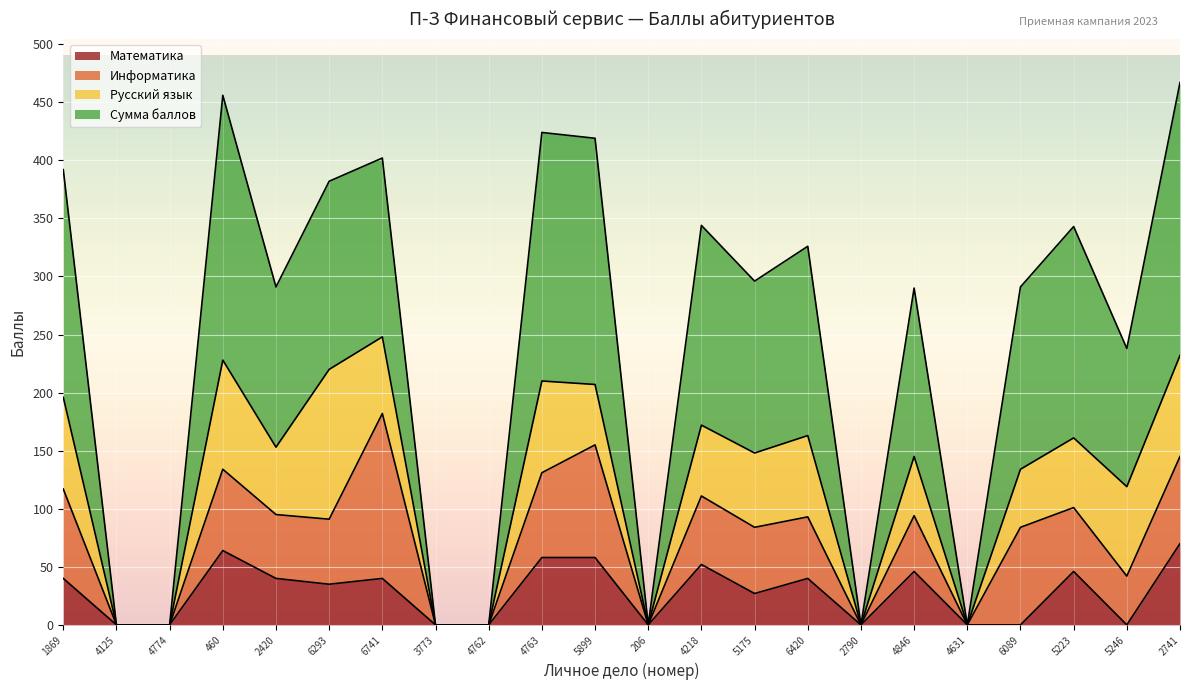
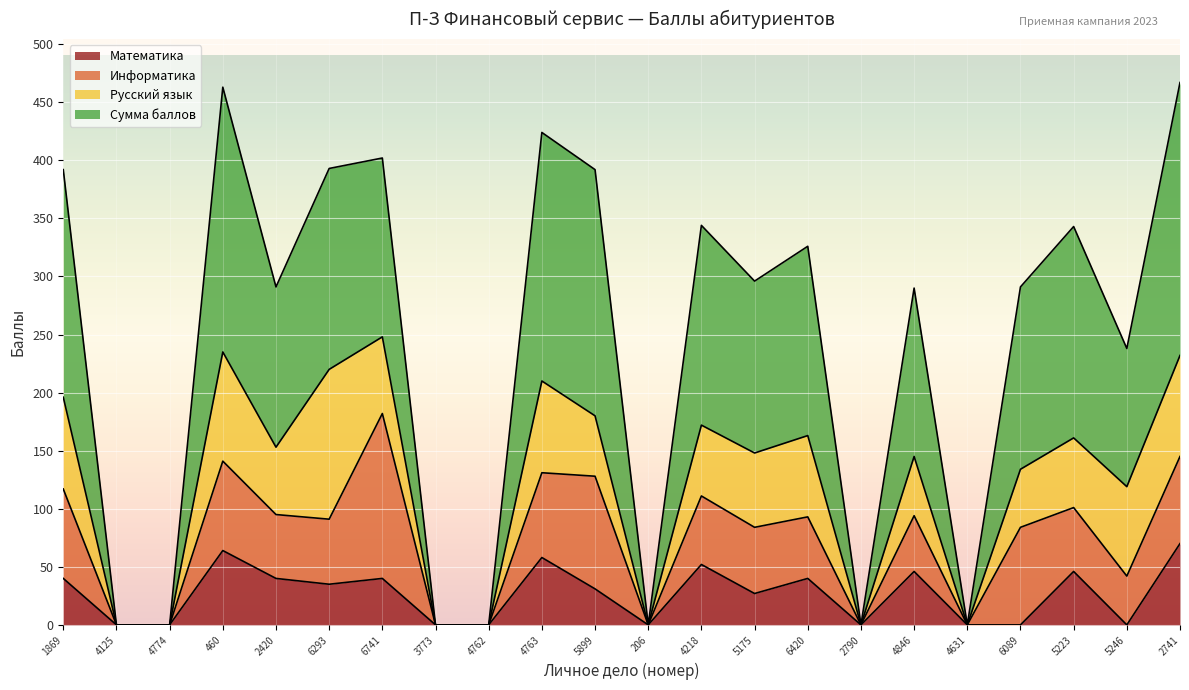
Информатика, 460: 70 -> 77
Сумма баллов, 6293: 162 -> 173
Математика, 5899: 58 -> 31
